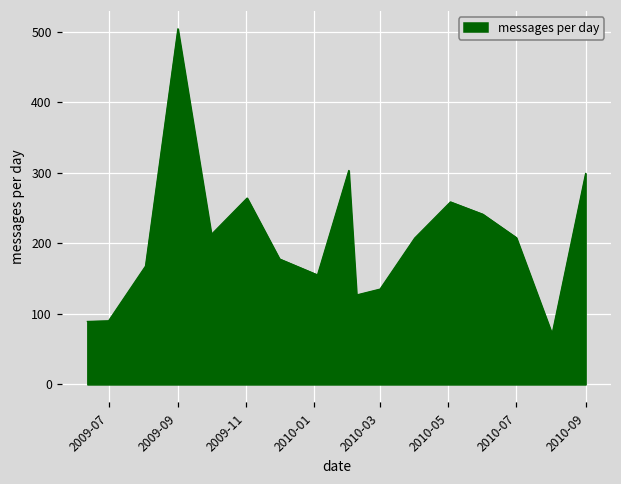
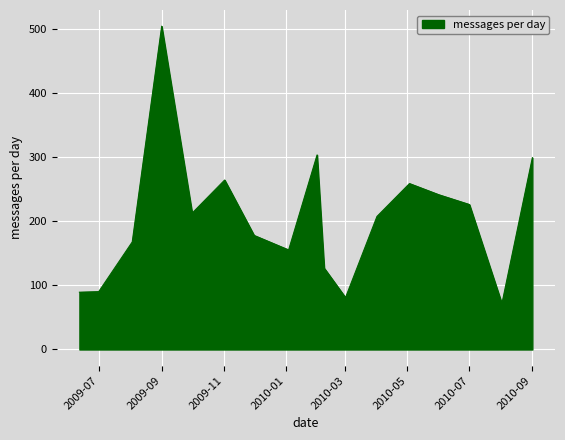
2010-03: 140 -> 80
2010-07: 210 -> 230
